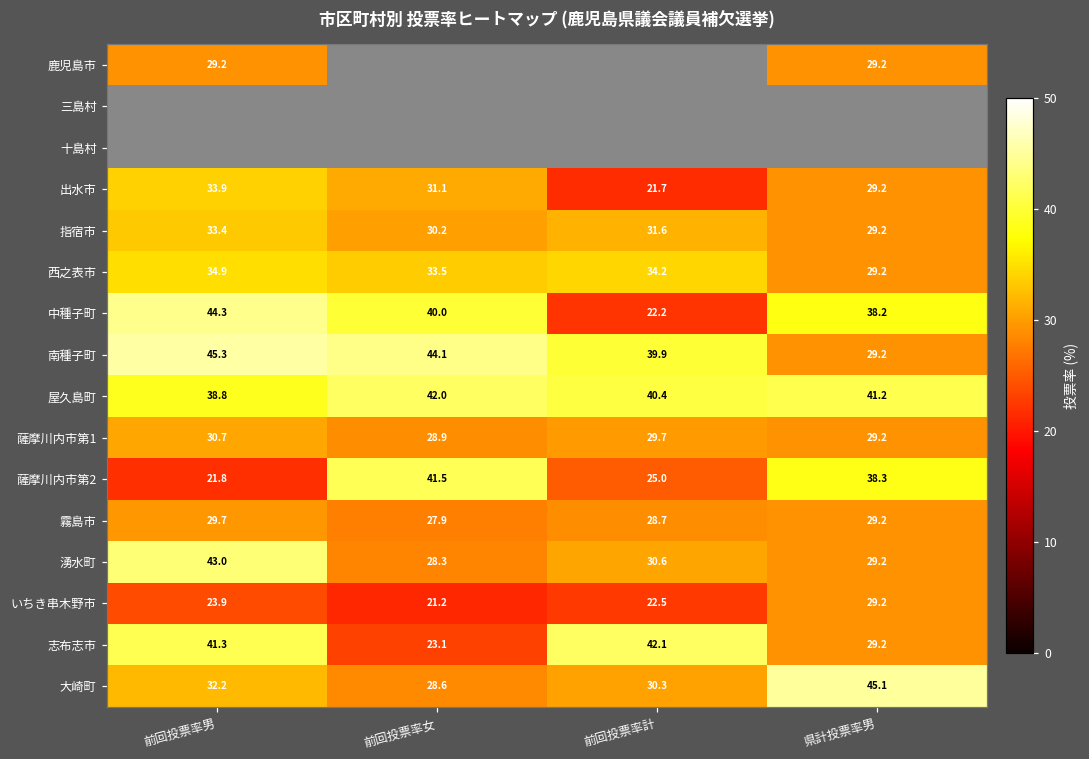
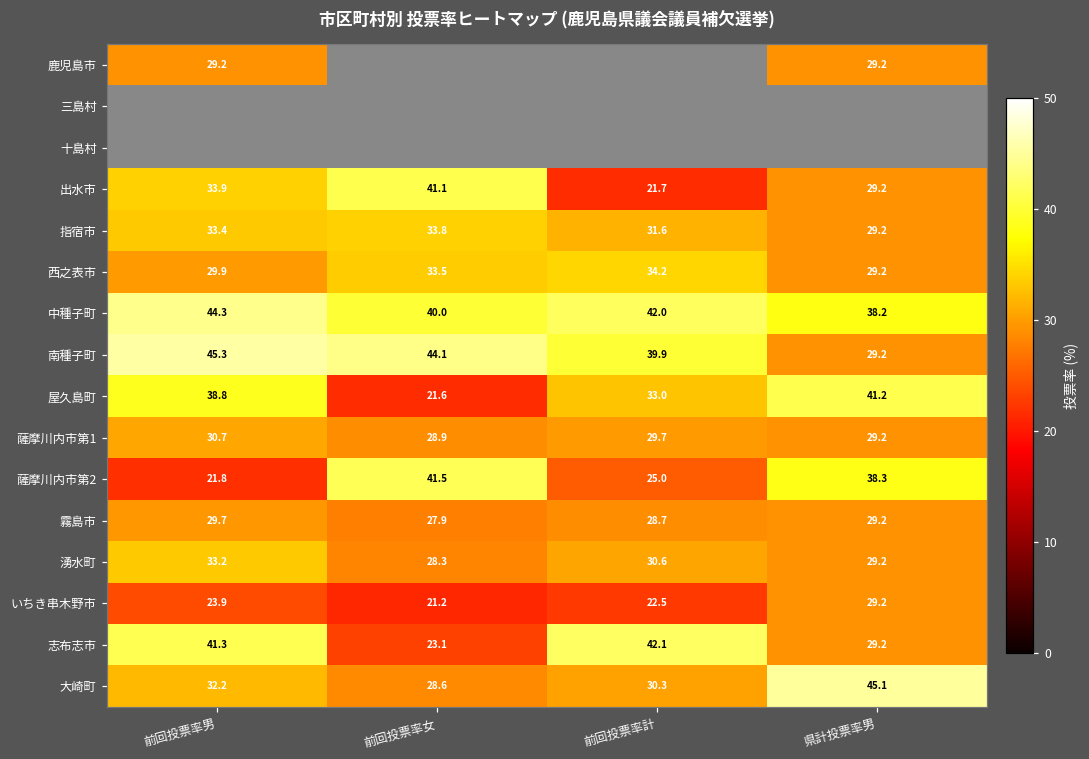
出水市, 前回投票率女: 31.1 -> 41.1
指宿市, 前回投票率女: 30.2 -> 33.8
西之表市, 前回投票率男: 34.9 -> 29.9
中種子町, 前回投票率計: 22.2 -> 42.0
屋久島町, 前回投票率女: 42.0 -> 21.6
屋久島町, 前回投票率計: 40.4 -> 33.0
湧水町, 前回投票率男: 43.0 -> 33.2
